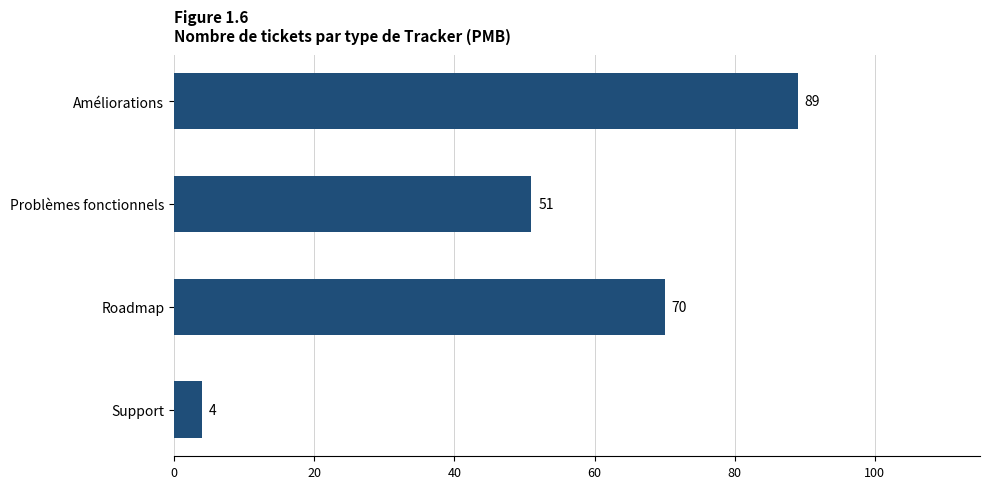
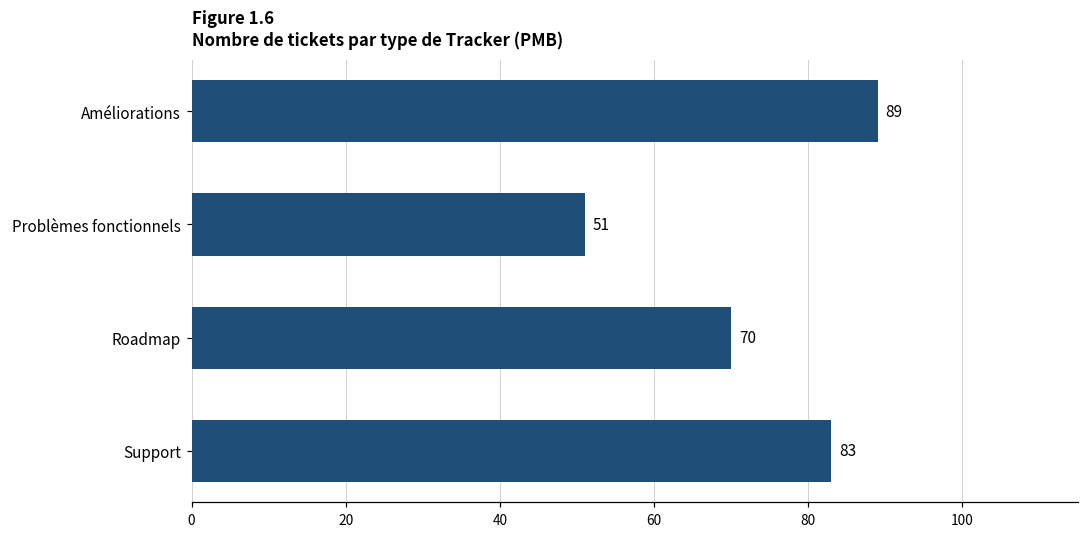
Support: 4 -> 83
